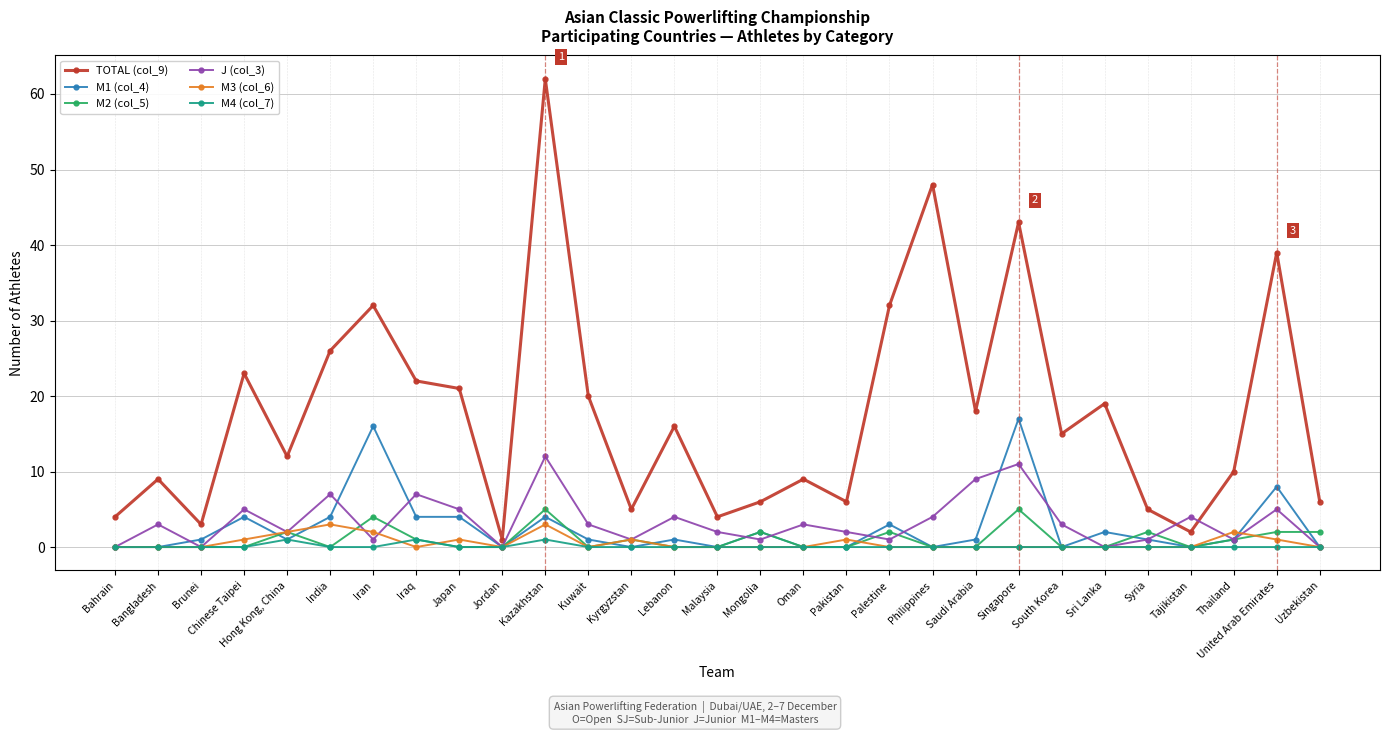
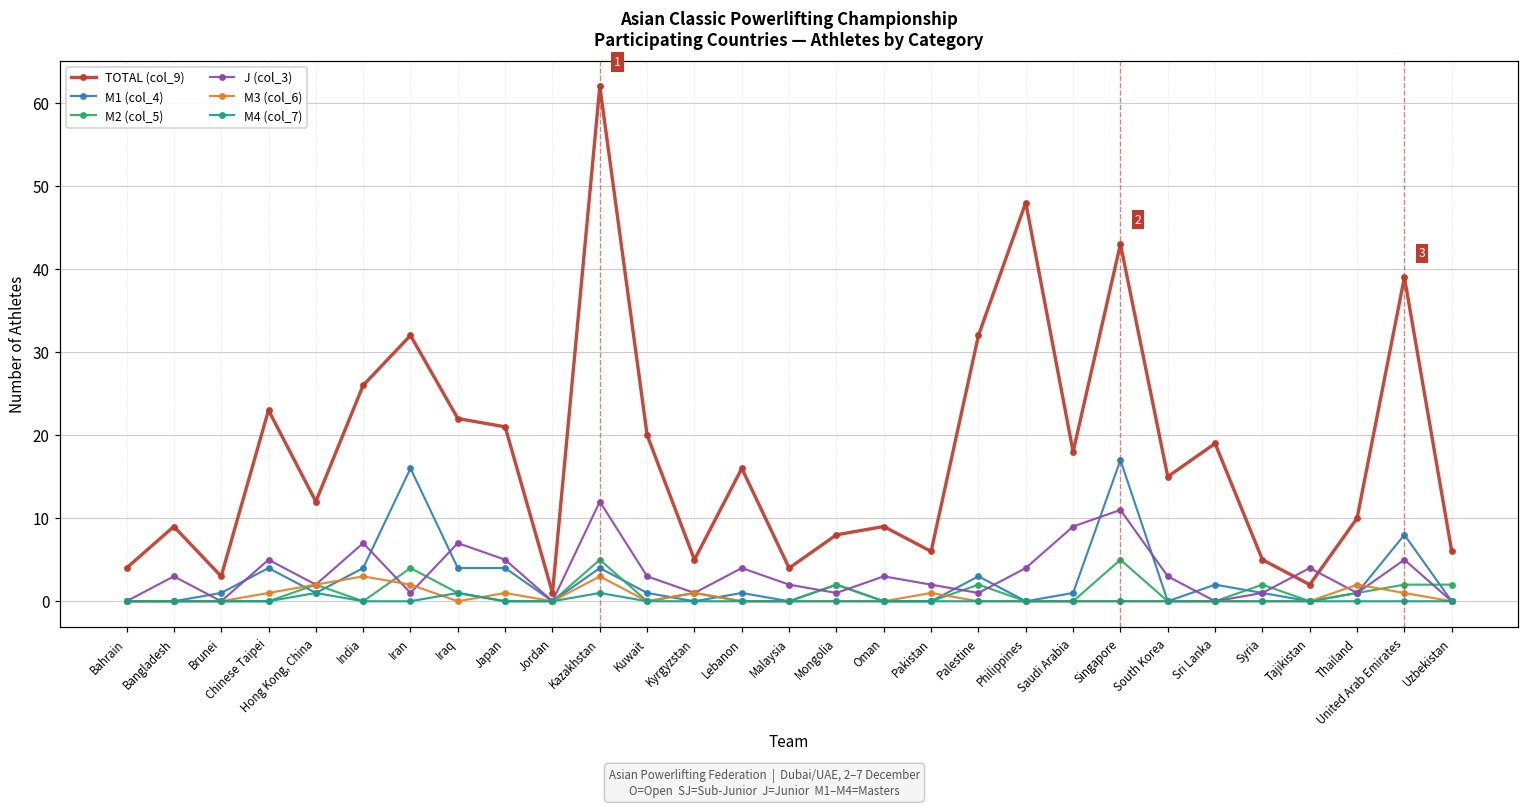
TOTAL (col_9), Mongolia: 6 -> 8
